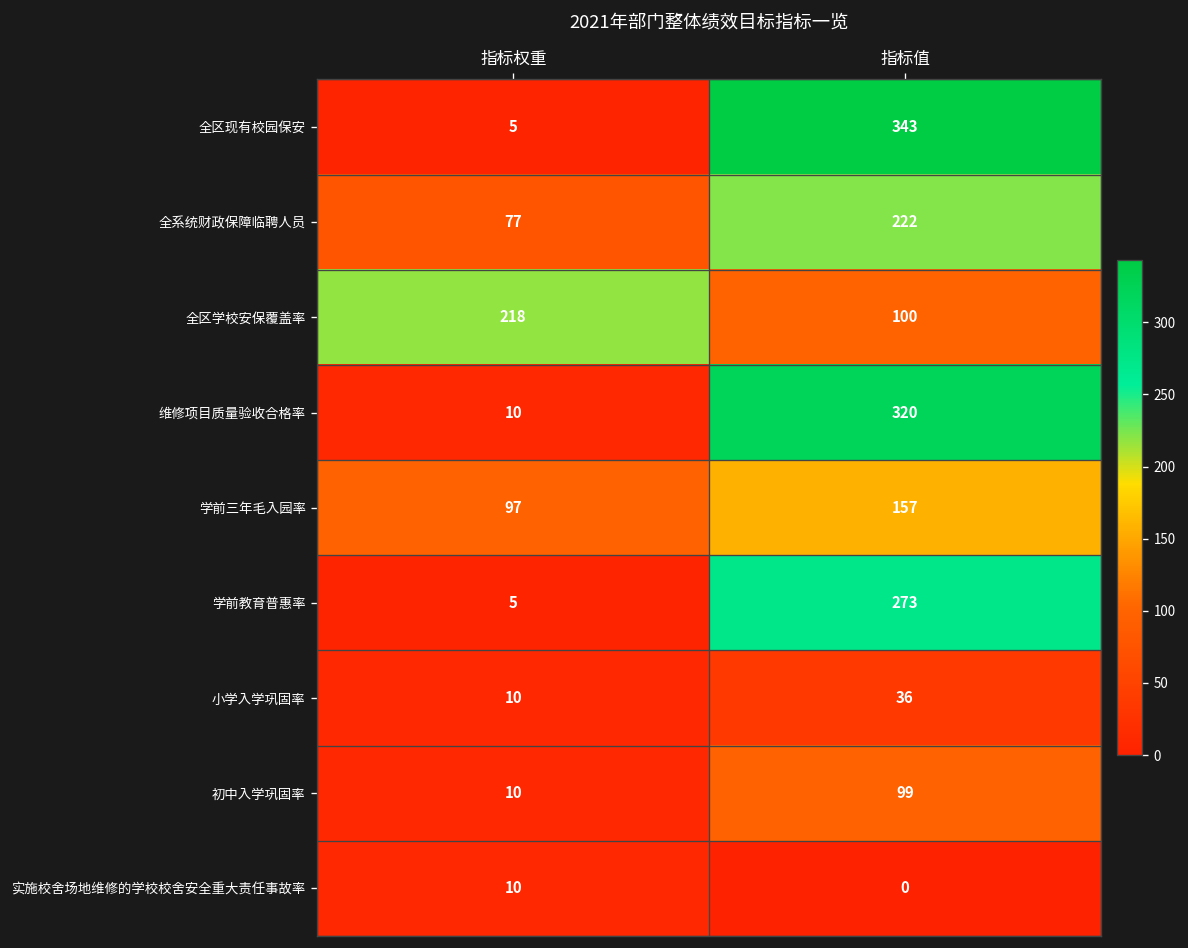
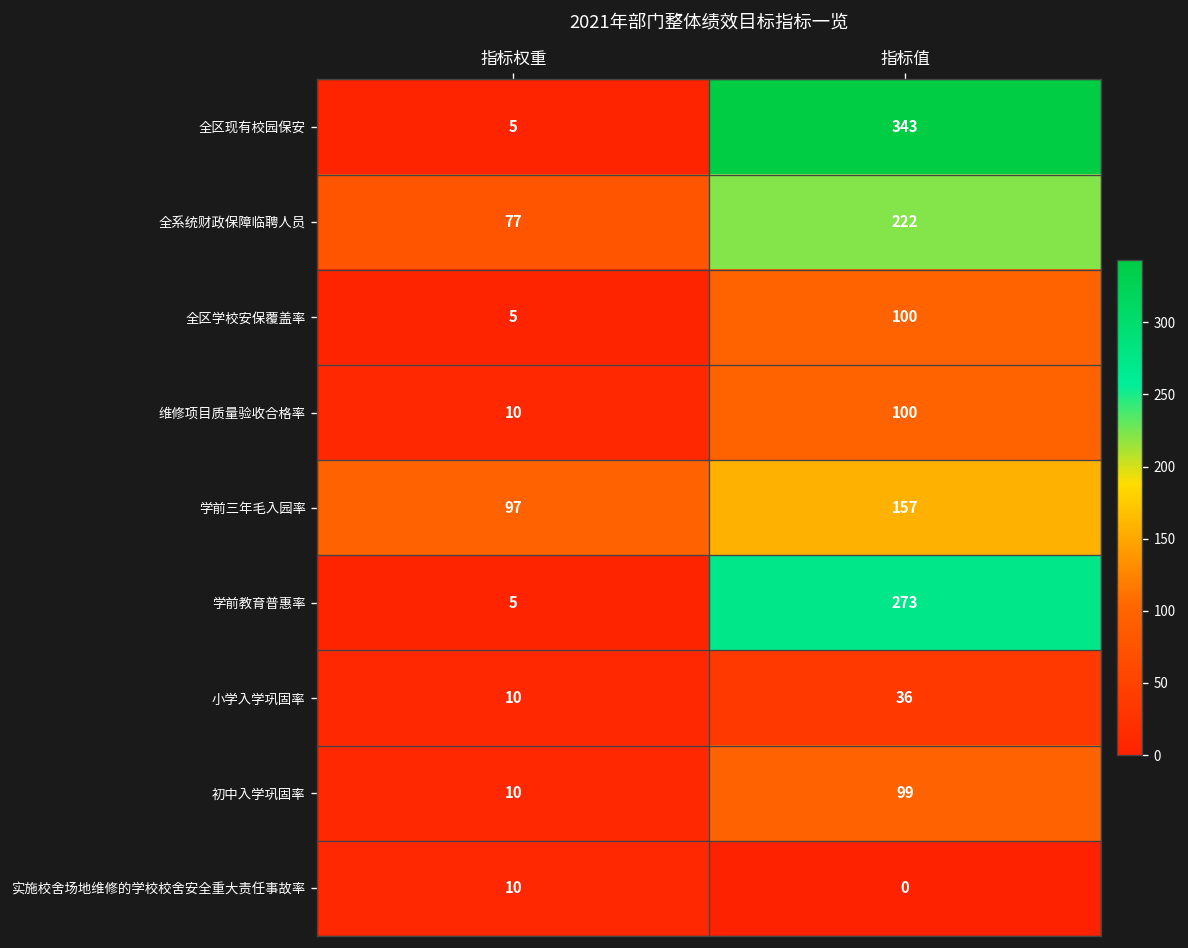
全区学校安保覆盖率, 指标权重: 218 -> 5
维修项目质量验收合格率, 指标值: 320 -> 100
